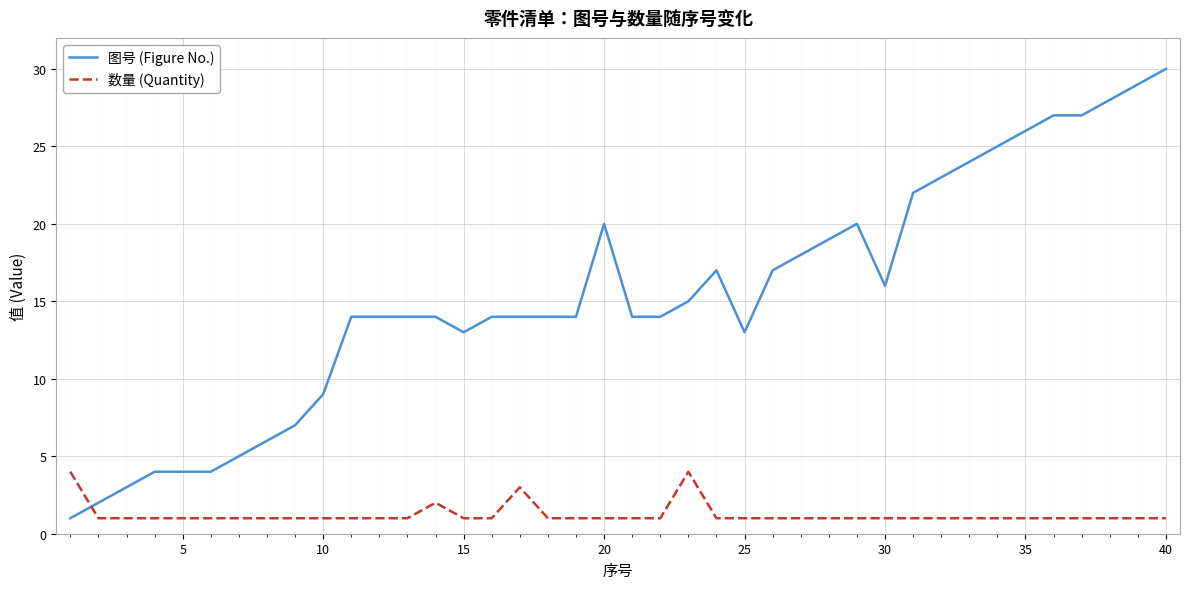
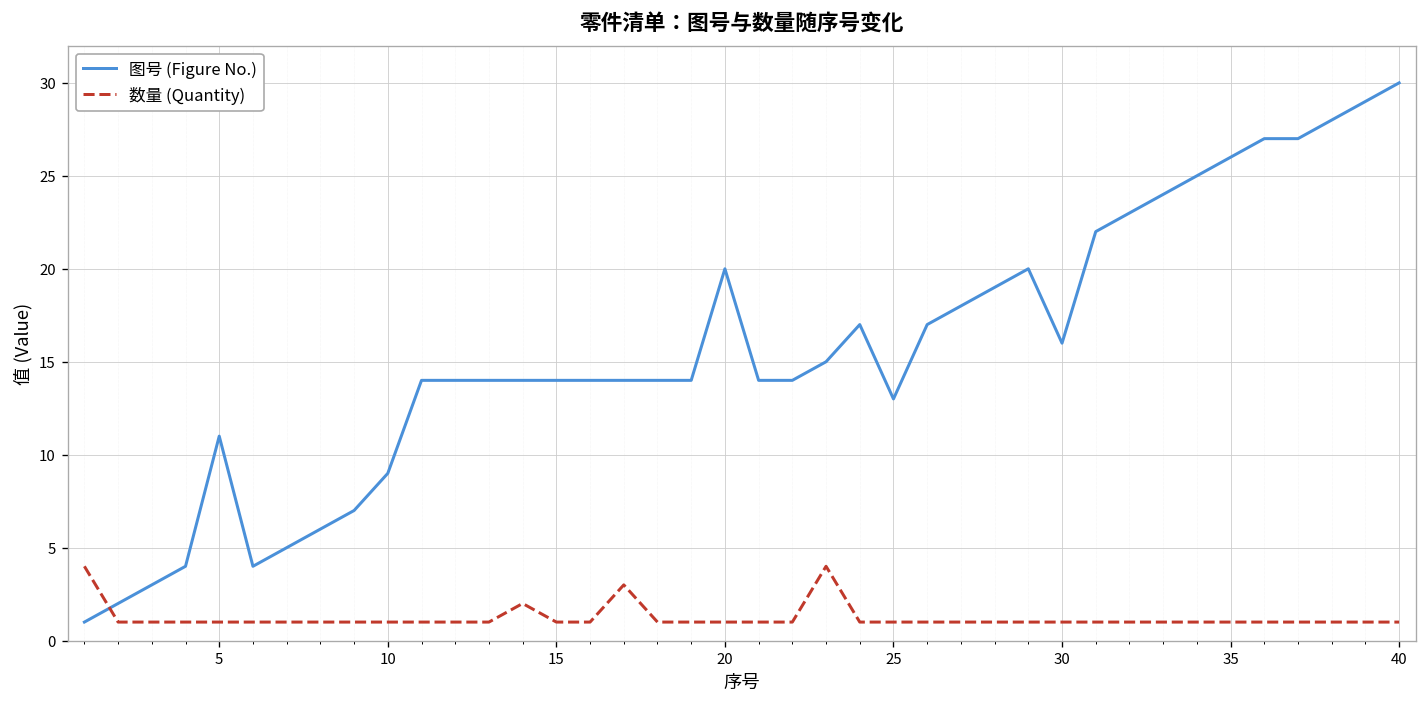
图号 (Figure No.), 5: 4 -> 11
图号 (Figure No.), 15: 13 -> 14
